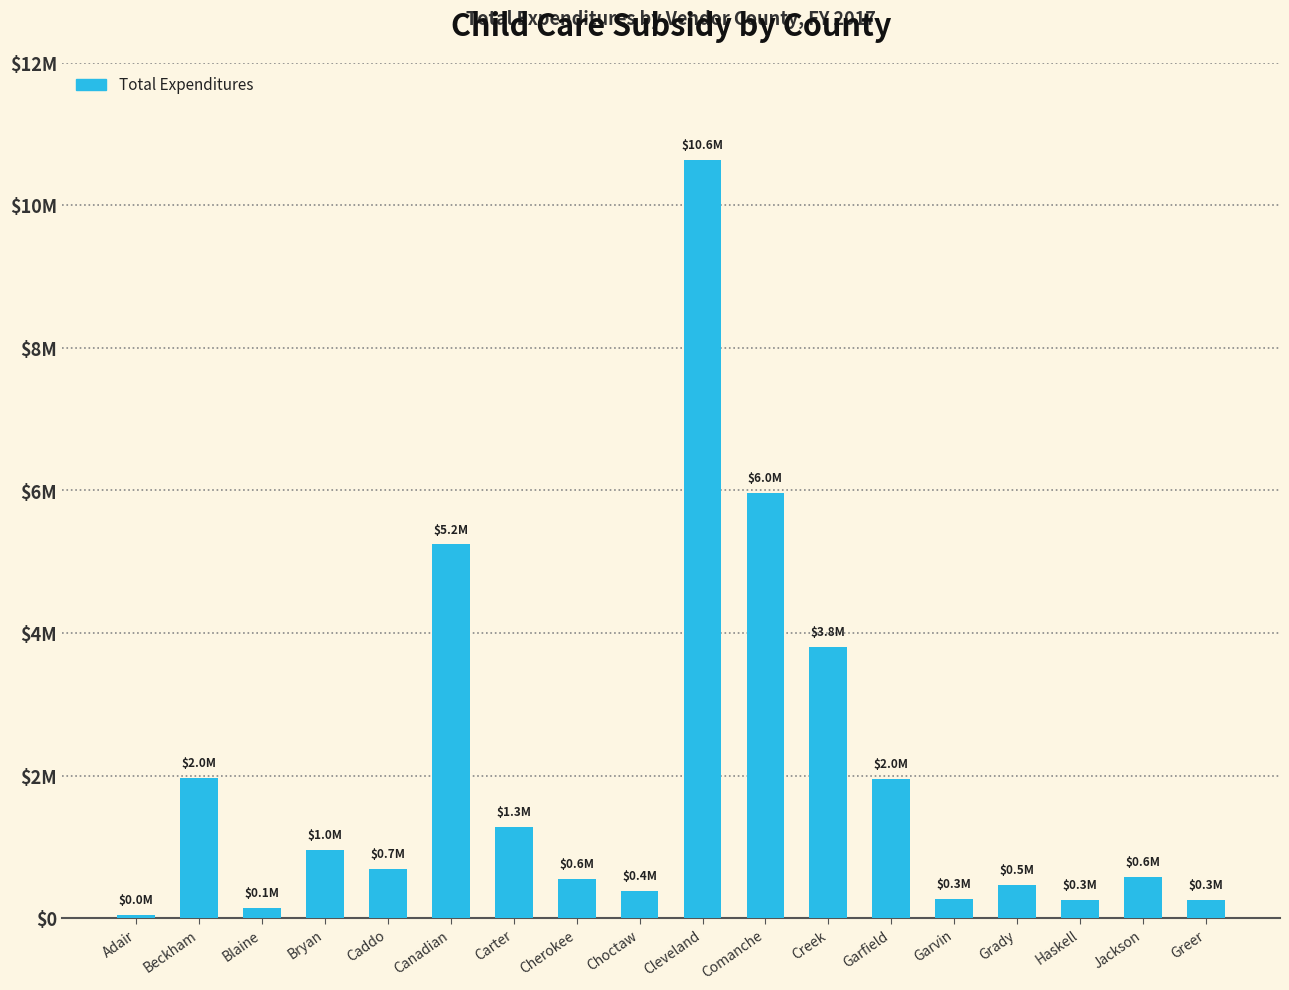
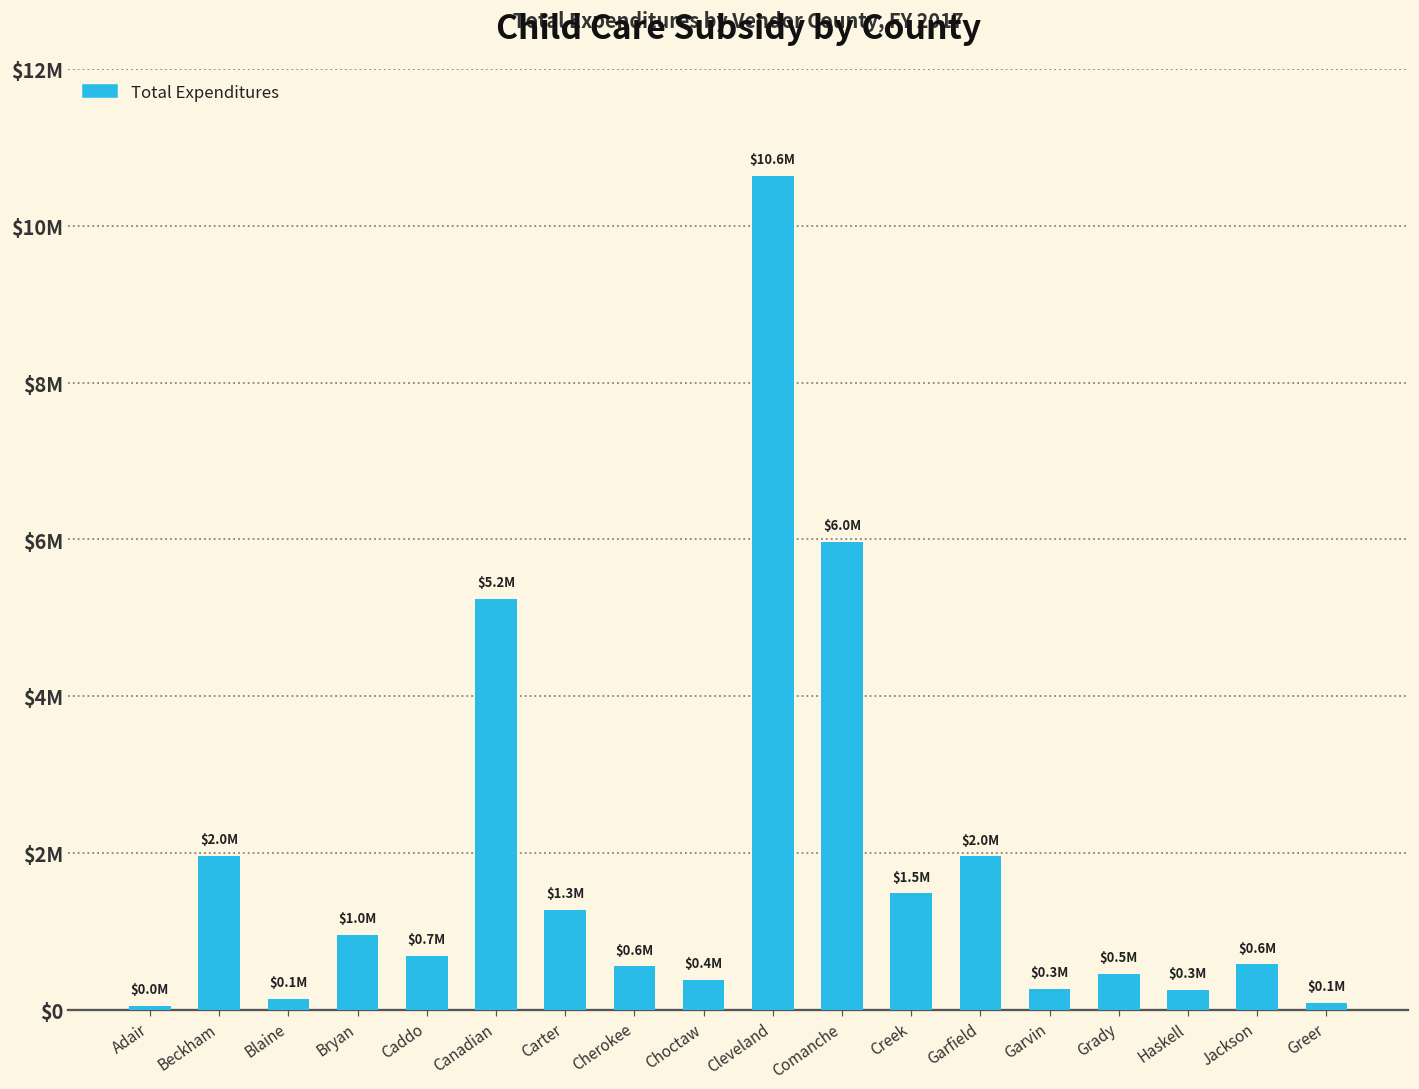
Creek: $3.8M -> $1.5M
Greer: $0.3M -> $0.1M
